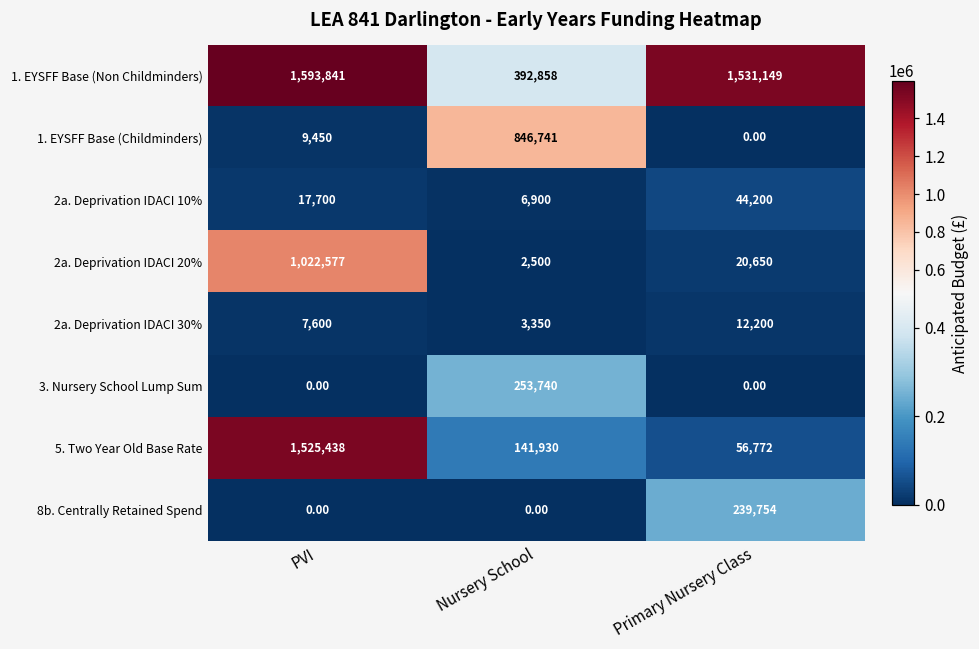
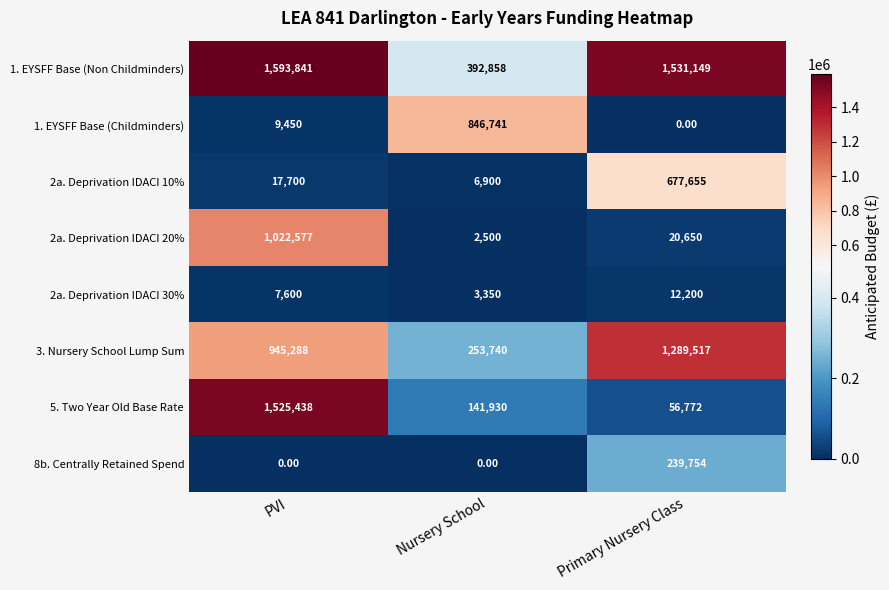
2a. Deprivation IDACI 10%, Primary Nursery Class: 44,200 -> 677,655
3. Nursery School Lump Sum, PVI: 0.00 -> 945,288
3. Nursery School Lump Sum, Primary Nursery Class: 0.00 -> 1,289,517
